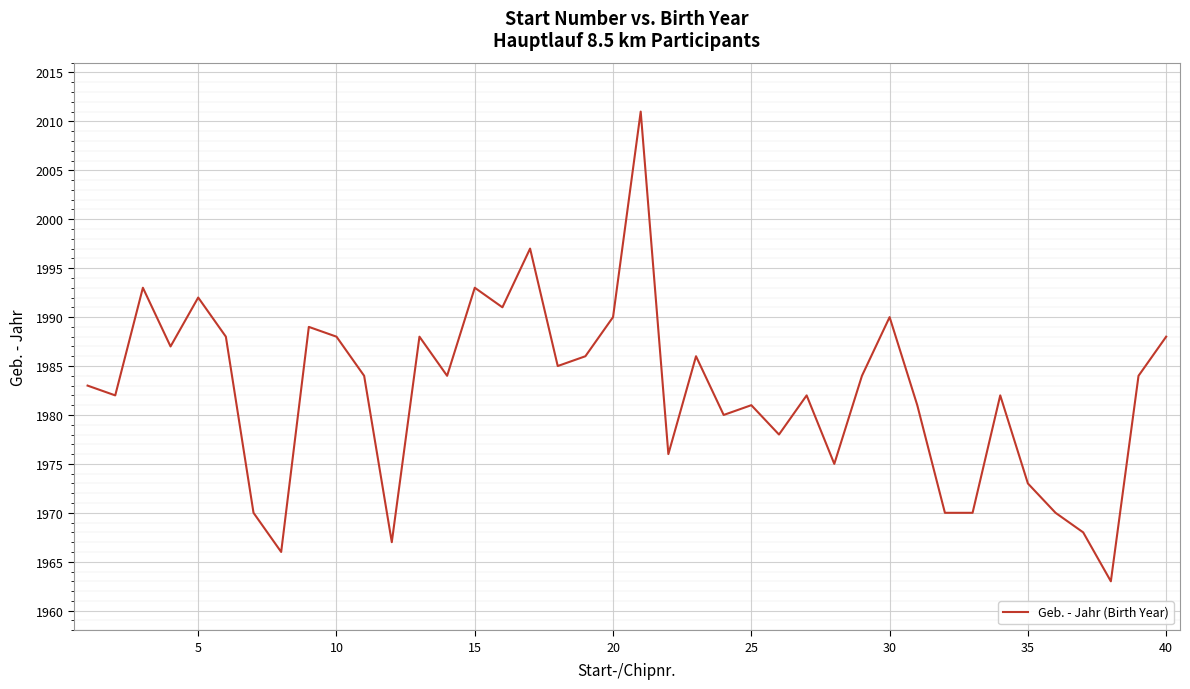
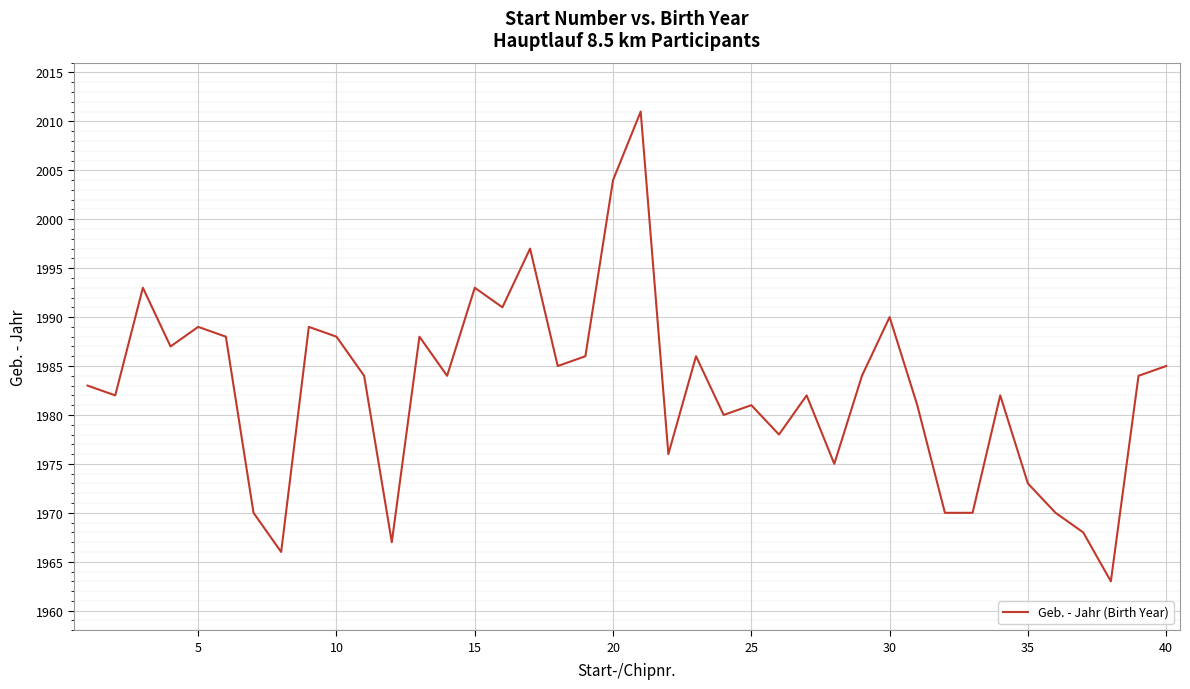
5: 1992 -> 1989
20: 1990 -> 2004
40: 1988 -> 1985
